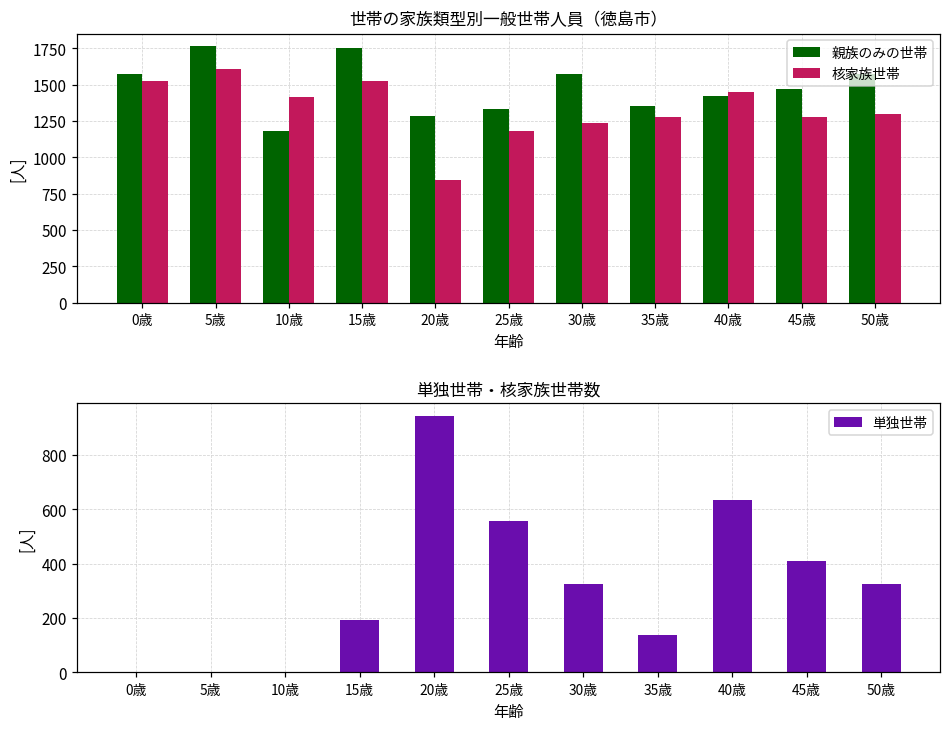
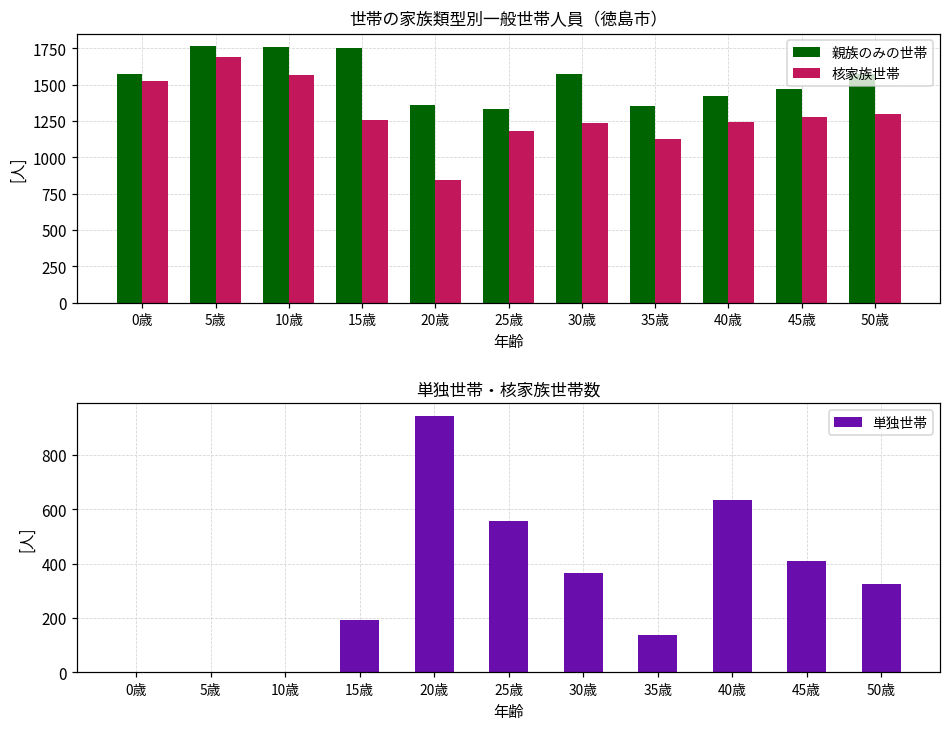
世帯の家族類型別一般世帯人員（徳島市）, 核家族世帯, 5歳: 1610 -> 1690
世帯の家族類型別一般世帯人員（徳島市）, 親族のみの世帯, 10歳: 1180 -> 1760
世帯の家族類型別一般世帯人員（徳島市）, 核家族世帯, 10歳: 1410 -> 1570
世帯の家族類型別一般世帯人員（徳島市）, 核家族世帯, 15歳: 1530 -> 1260
世帯の家族類型別一般世帯人員（徳島市）, 親族のみの世帯, 20歳: 1280 -> 1360
世帯の家族類型別一般世帯人員（徳島市）, 核家族世帯, 35歳: 1270 -> 1130
世帯の家族類型別一般世帯人員（徳島市）, 核家族世帯, 40歳: 1450 -> 1240
単独世帯・核家族世帯数, 30歳: 330 -> 370
